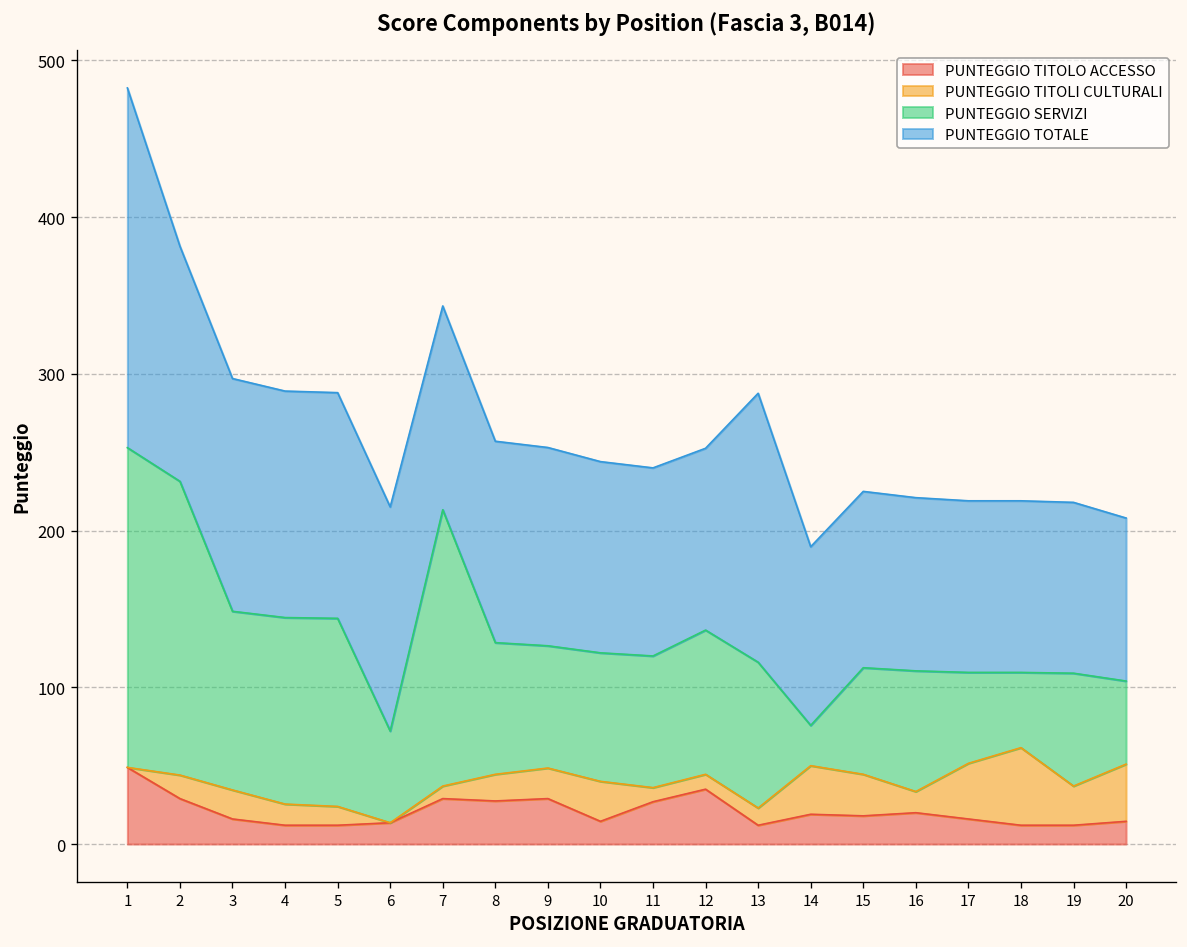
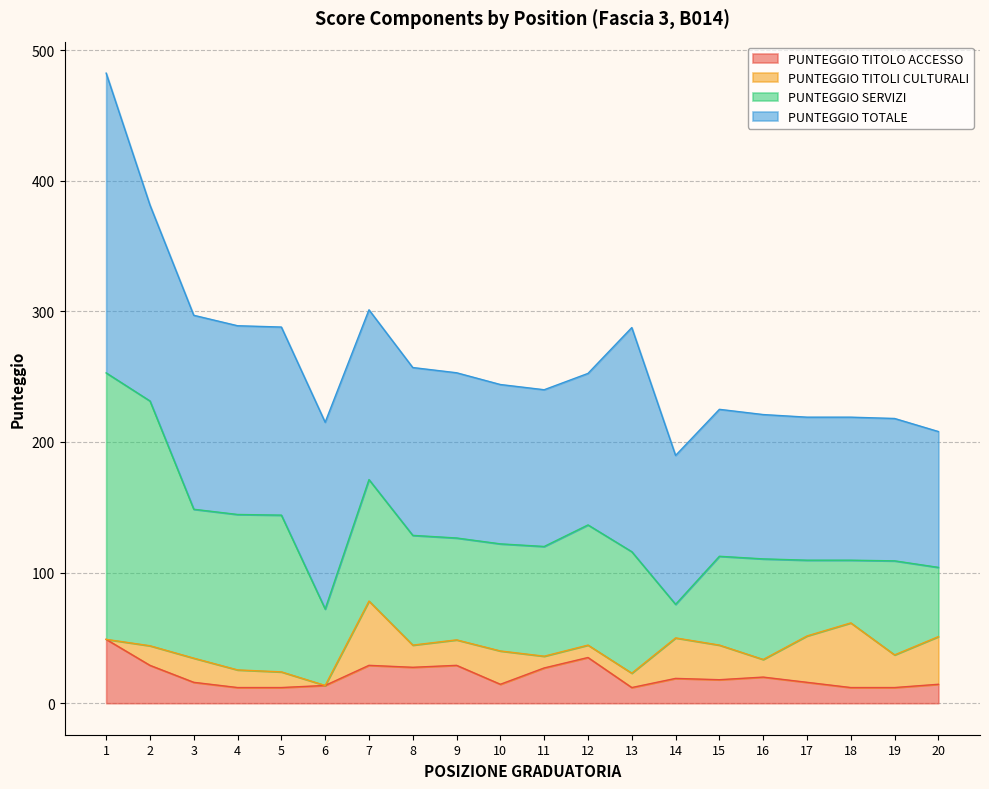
PUNTEGGIO TITOLI CULTURALI, 7: 8 -> 49
PUNTEGGIO SERVIZI, 7: 176 -> 93
